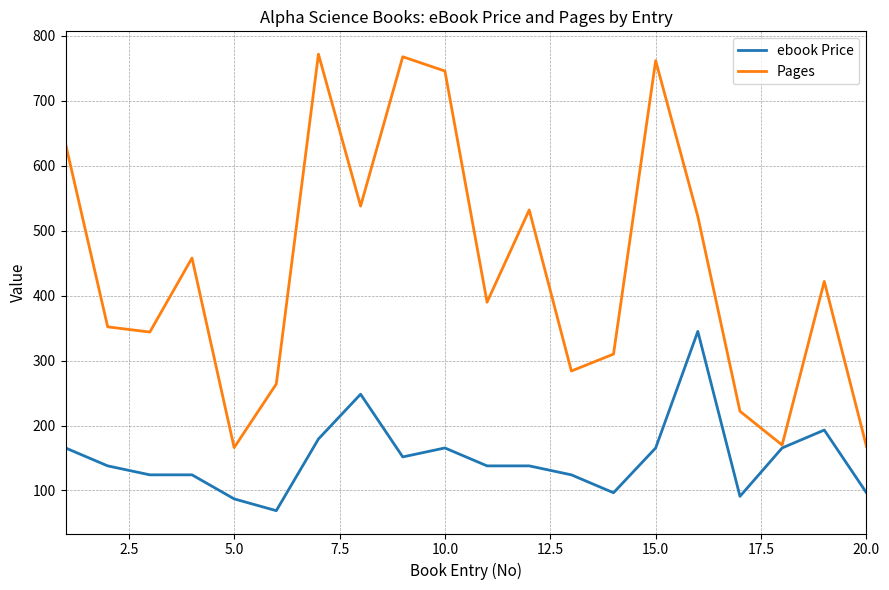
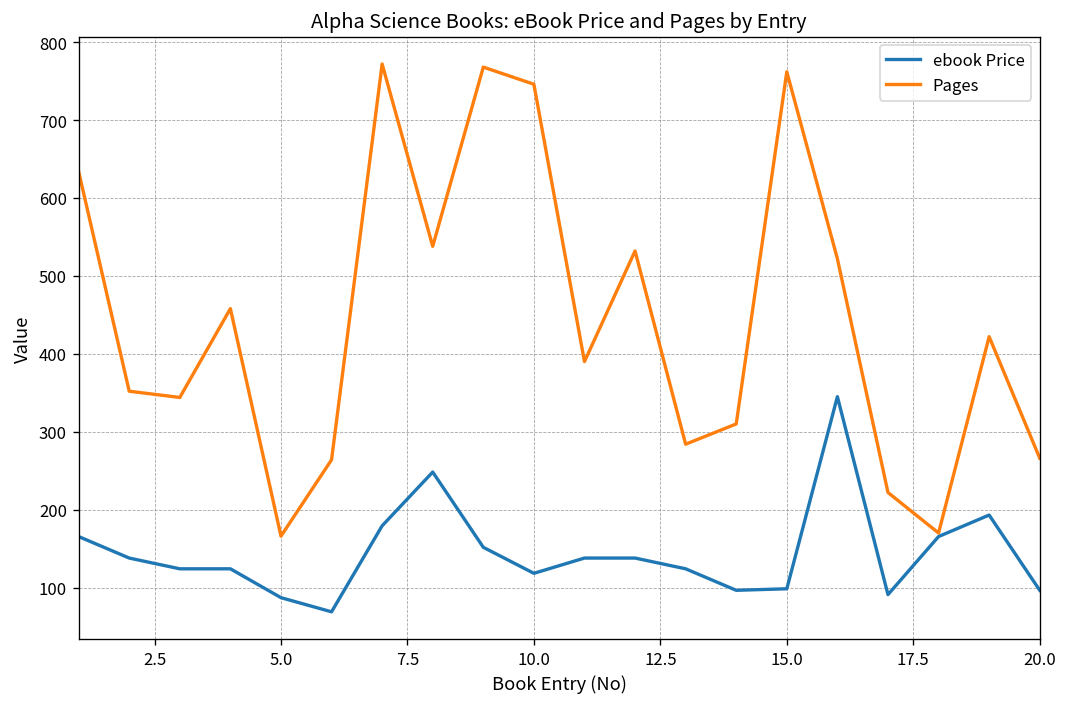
ebook Price, 10.0: 170 -> 120
ebook Price, 15.0: 170 -> 100
Pages, 20.0: 170 -> 270
